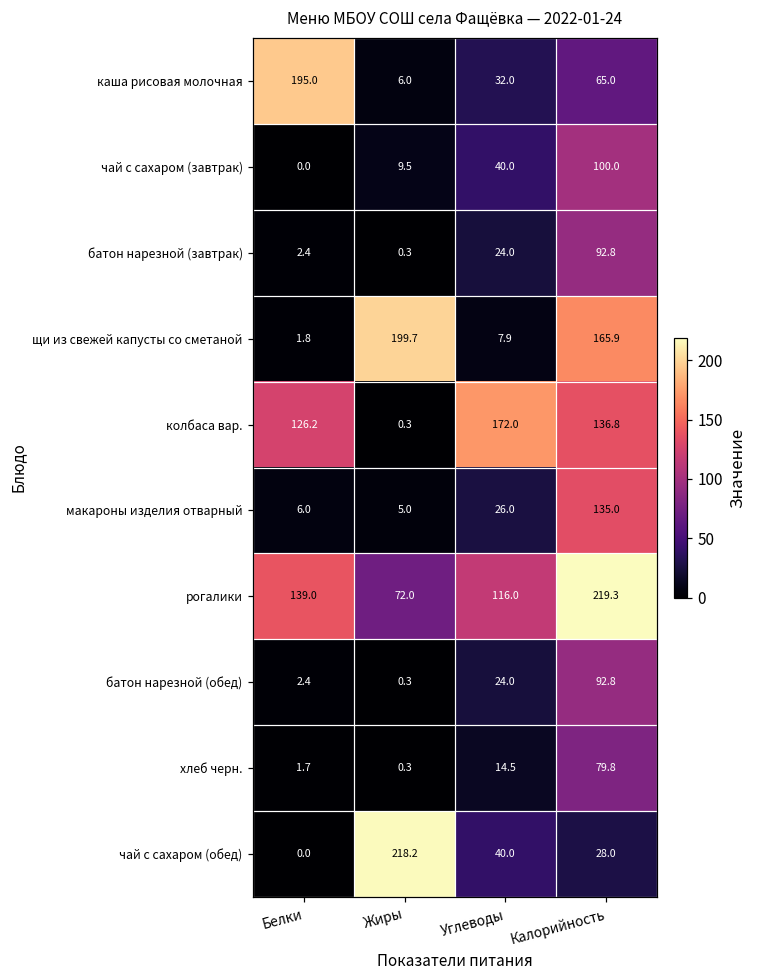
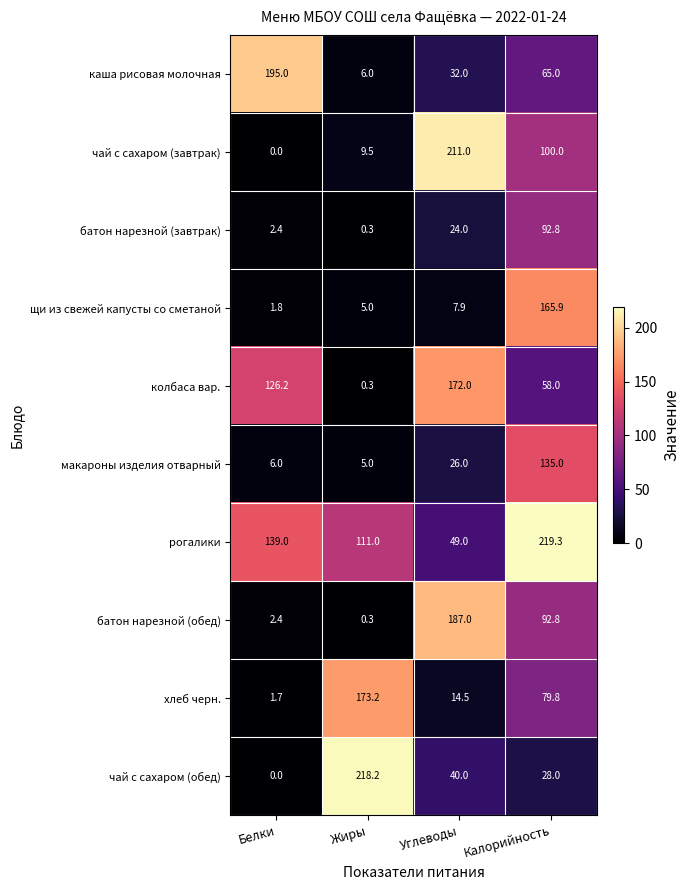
чай с сахаром (завтрак), Углеводы: 40.0 -> 211.0
щи из свежей капусты со сметаной, Жиры: 199.7 -> 5.0
колбаса вар., Калорийность: 136.8 -> 58.0
рогалики, Жиры: 72.0 -> 111.0
рогалики, Углеводы: 116.0 -> 49.0
батон нарезной (обед), Углеводы: 24.0 -> 187.0
хлеб черн., Жиры: 0.3 -> 173.2
